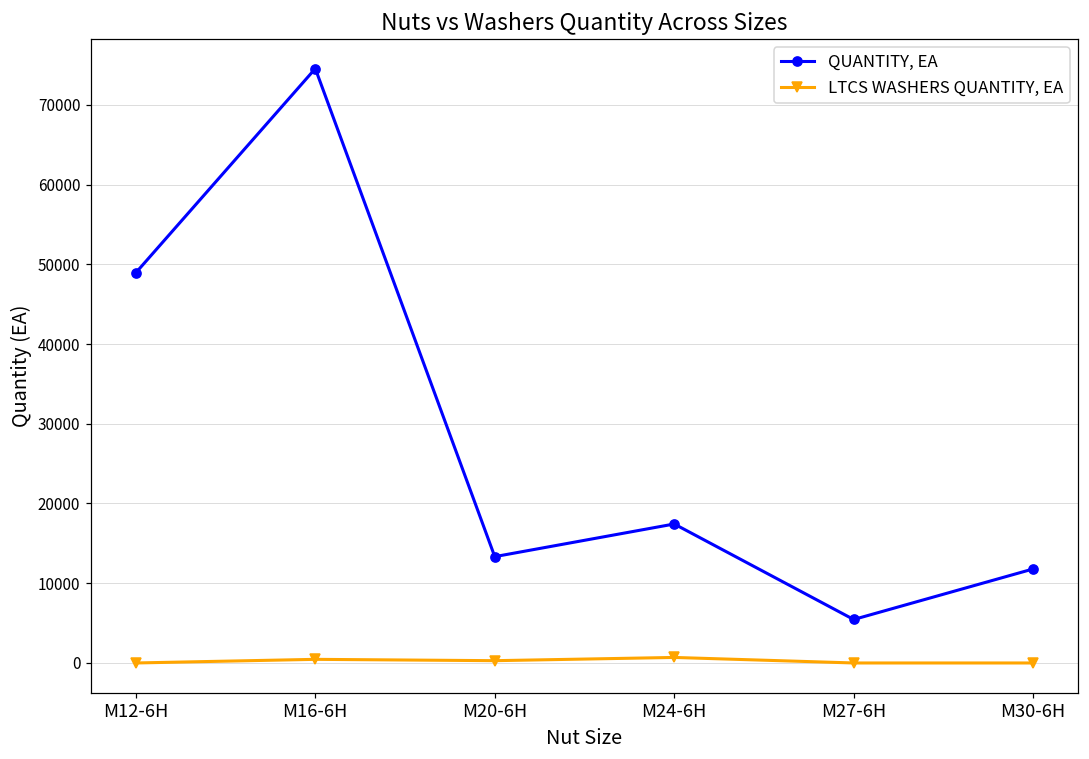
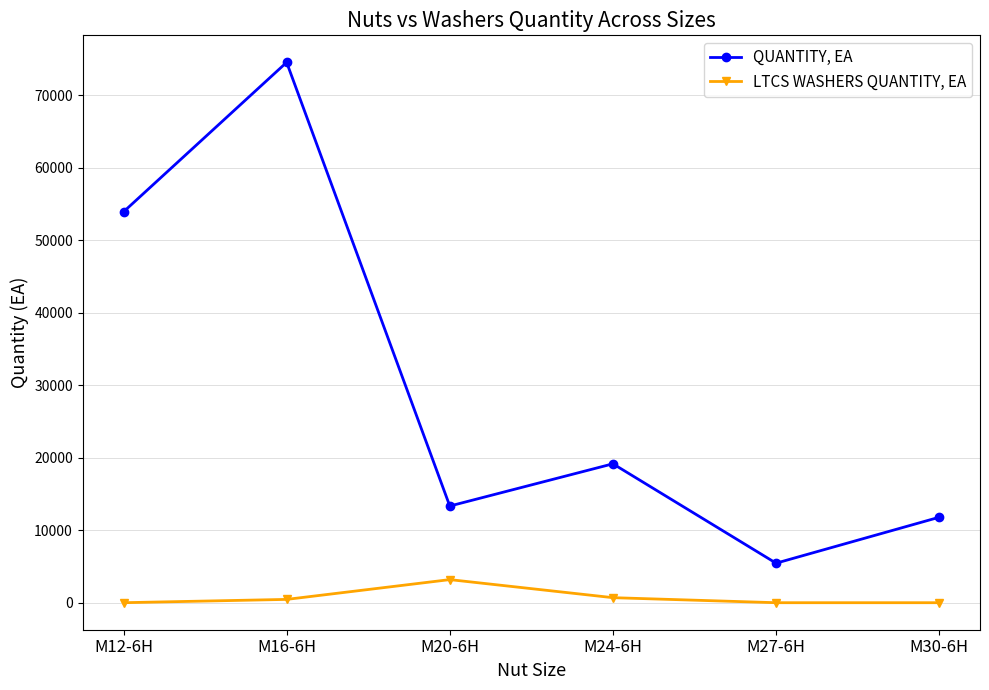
QUANTITY, EA, M12-6H: 49000 -> 54000
LTCS WASHERS QUANTITY, EA, M20-6H: 0 -> 3000
QUANTITY, EA, M24-6H: 17000 -> 19000
